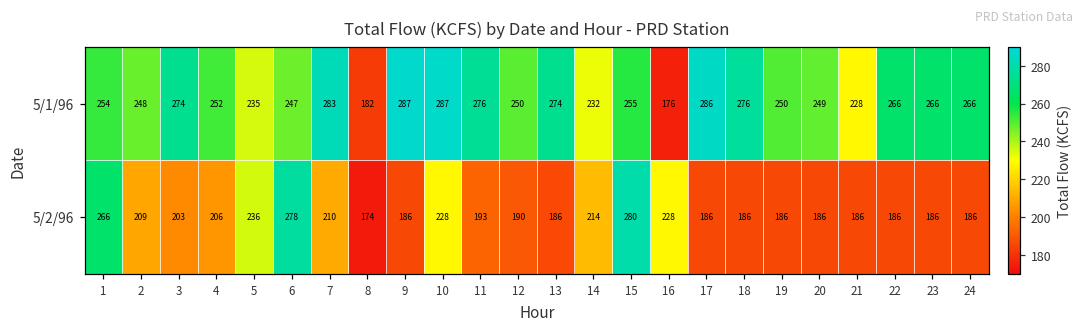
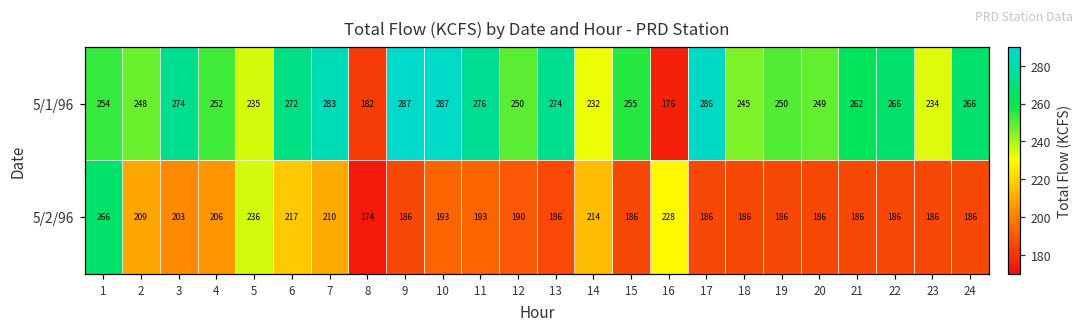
5/1/96, 6: 247 -> 272
5/1/96, 18: 276 -> 245
5/1/96, 21: 228 -> 262
5/1/96, 23: 266 -> 234
5/2/96, 6: 278 -> 217
5/2/96, 10: 228 -> 193
5/2/96, 15: 280 -> 186
